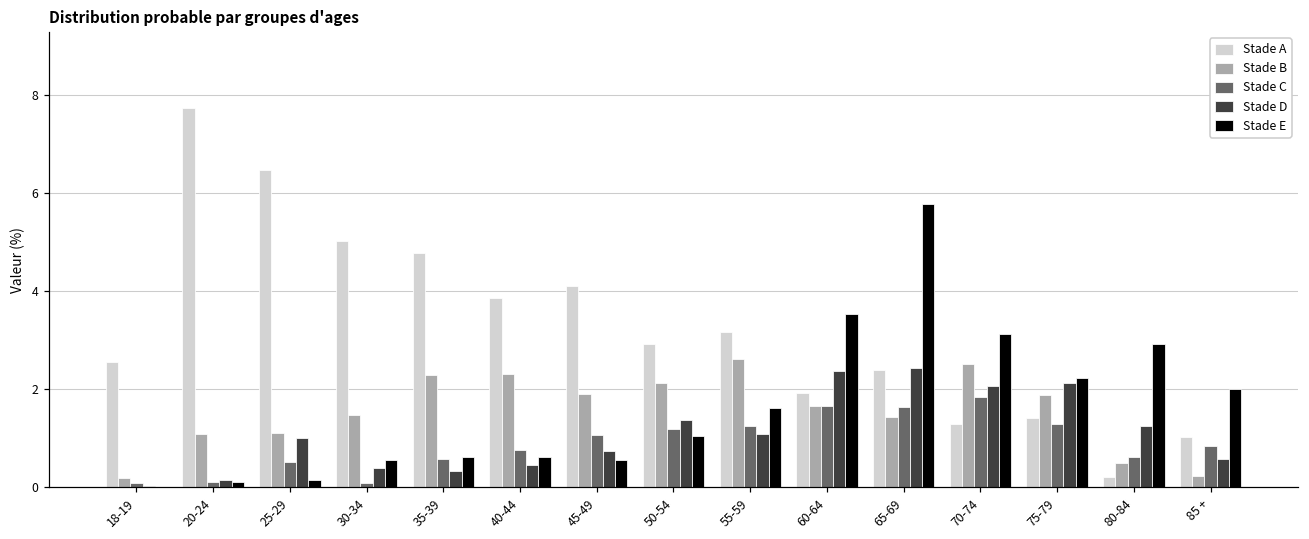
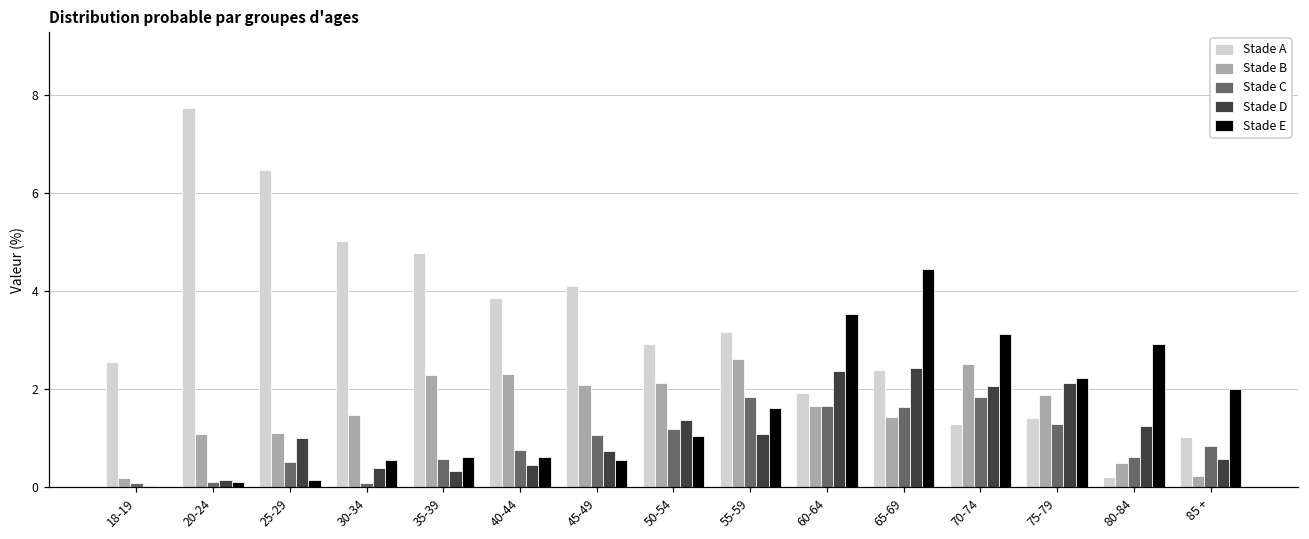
Stade B, 45-49: 1.9 -> 2.1
Stade C, 55-59: 1.3 -> 1.8
Stade E, 65-69: 5.8 -> 4.5
